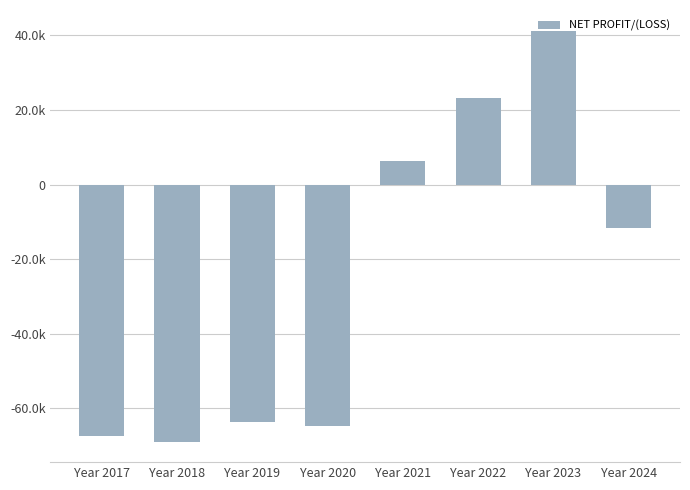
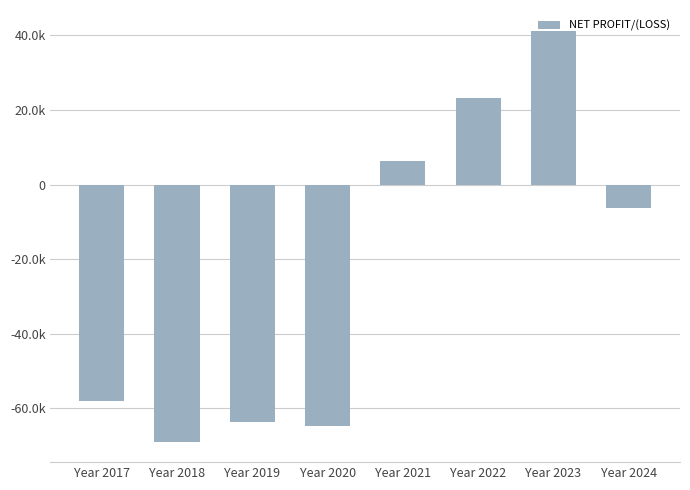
Year 2017: -67000 -> -58000
Year 2024: -12000 -> -6000
